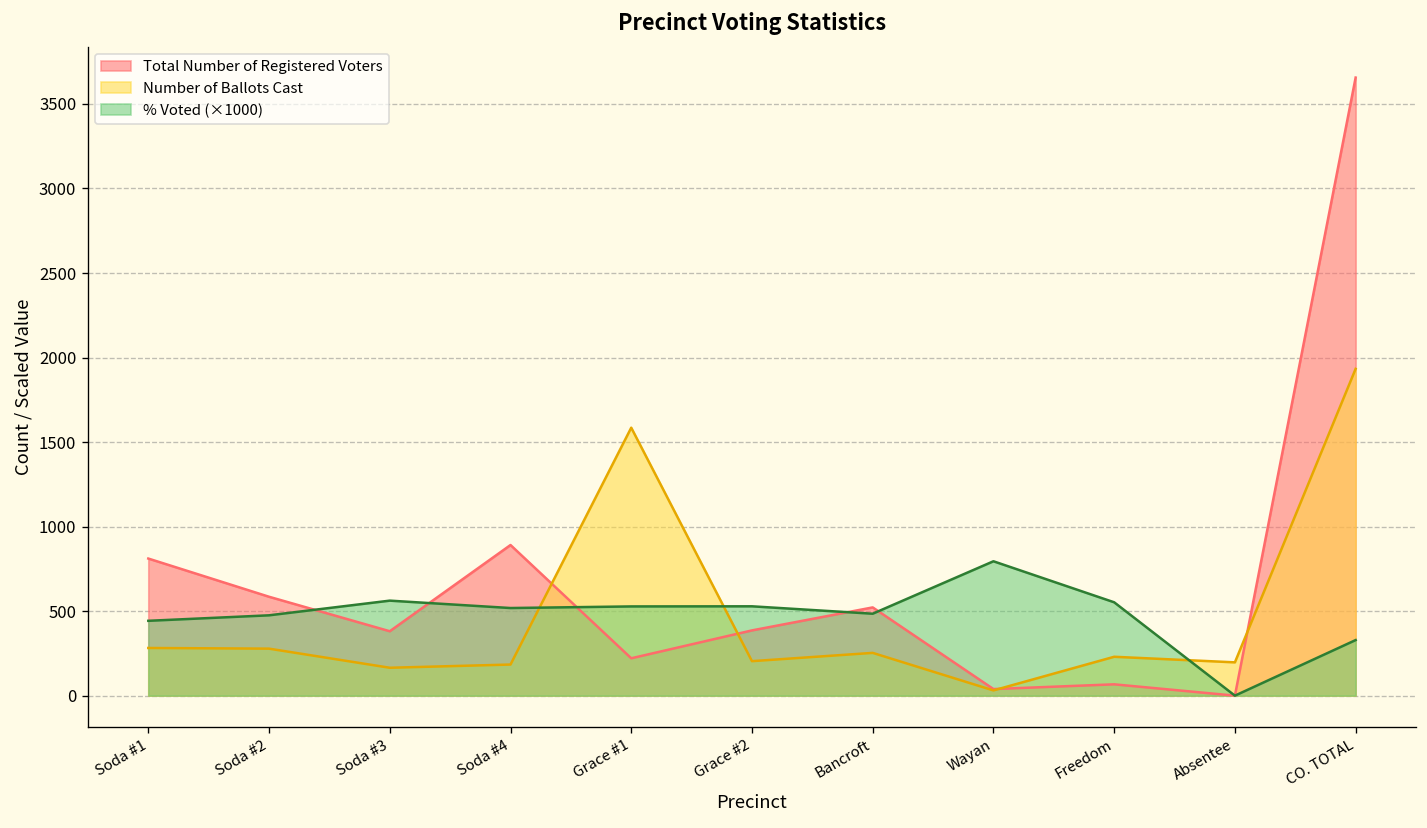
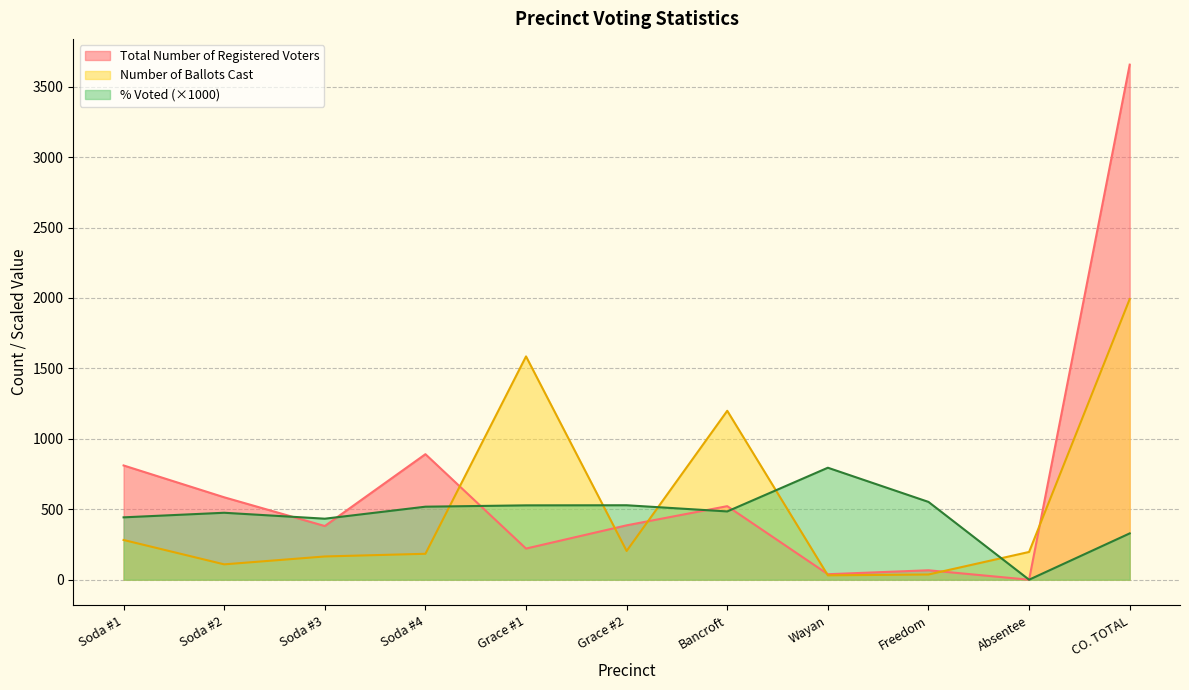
Number of Ballots Cast, Soda #2: 280 -> 110
% Voted (×1000), Soda #3: 560 -> 430
Number of Ballots Cast, Bancroft: 250 -> 1200
Number of Ballots Cast, Freedom: 230 -> 40
Number of Ballots Cast, CO. TOTAL: 1930 -> 1990
